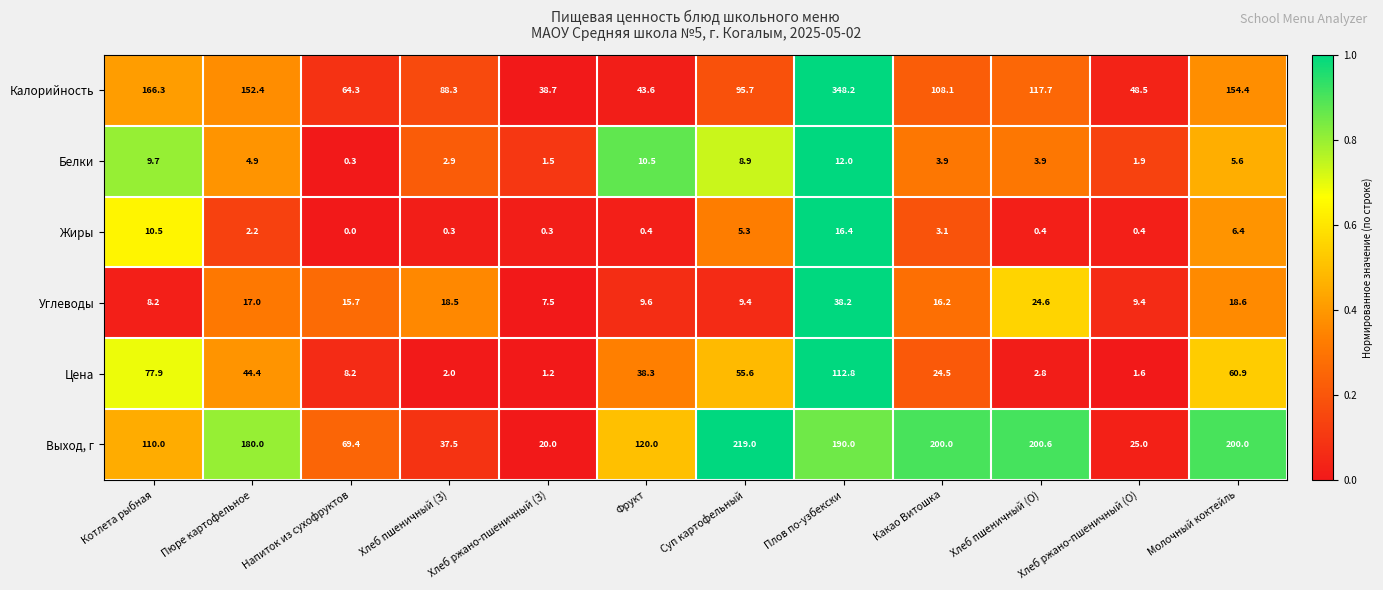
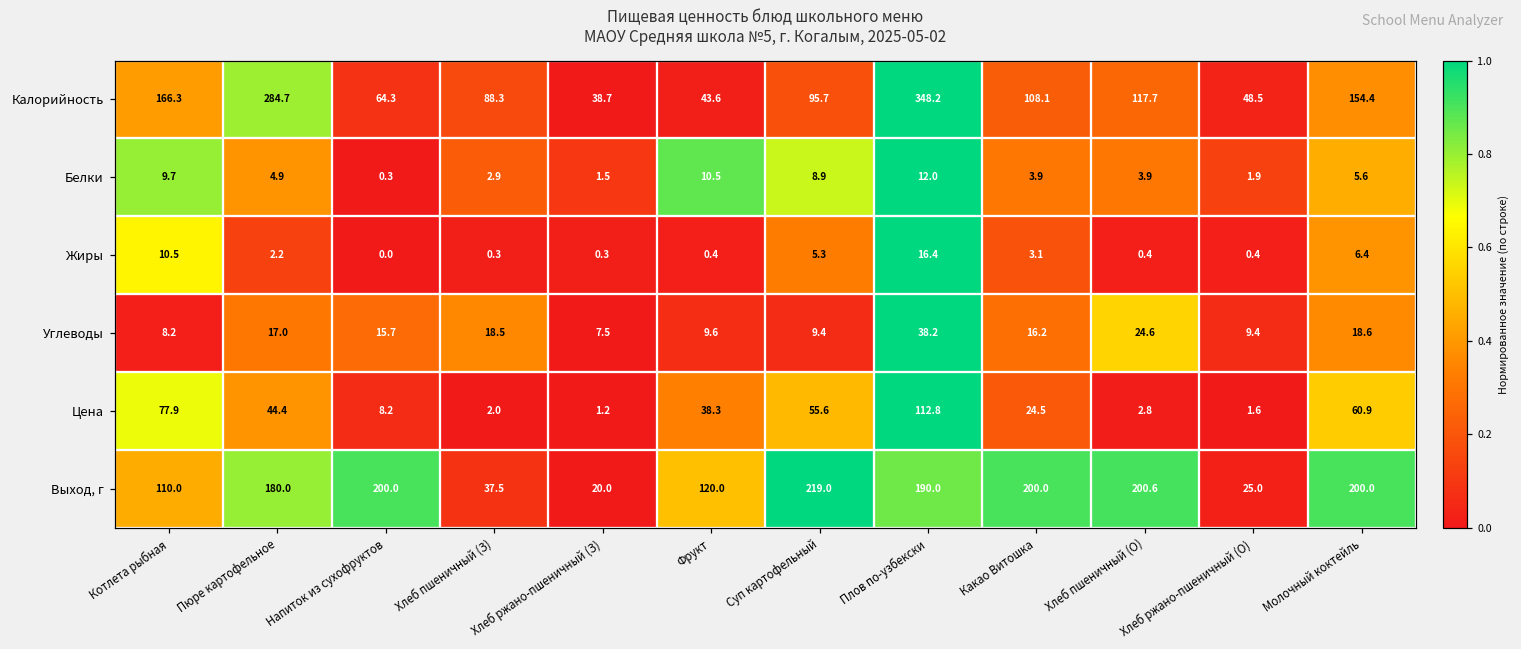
Калорийность, Пюре картофельное: 152.4 -> 284.7
Выход, г, Напиток из сухофруктов: 69.4 -> 200.0
